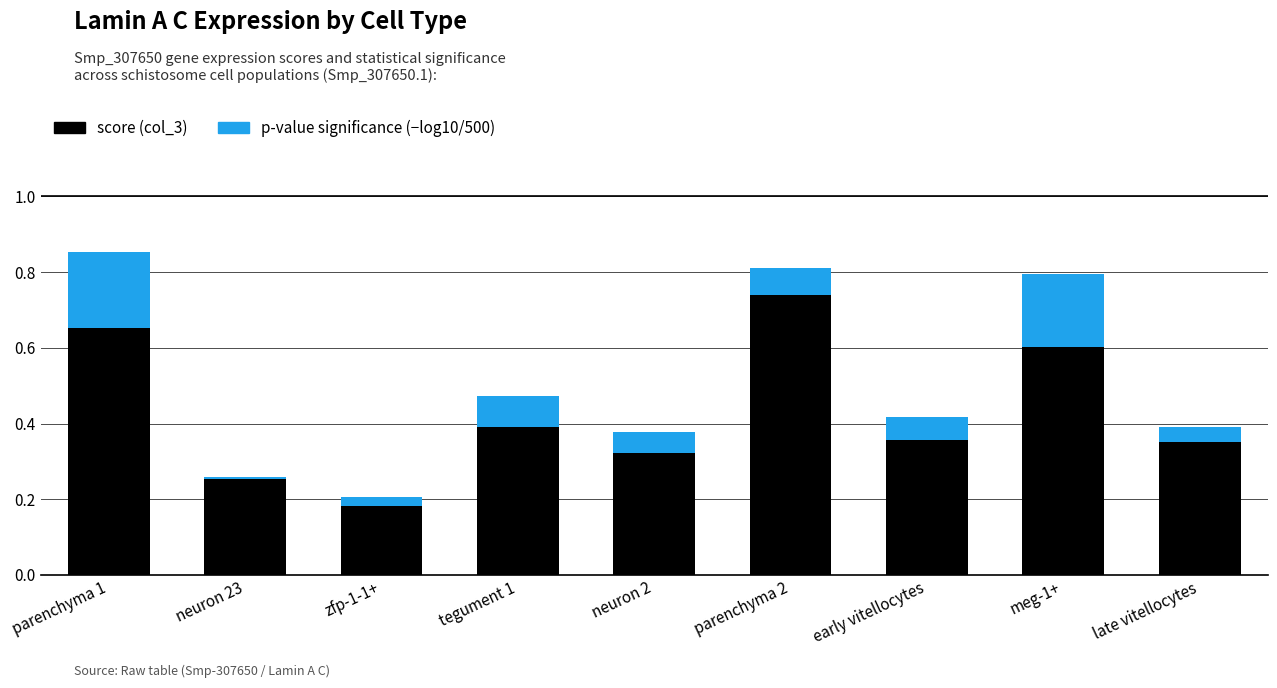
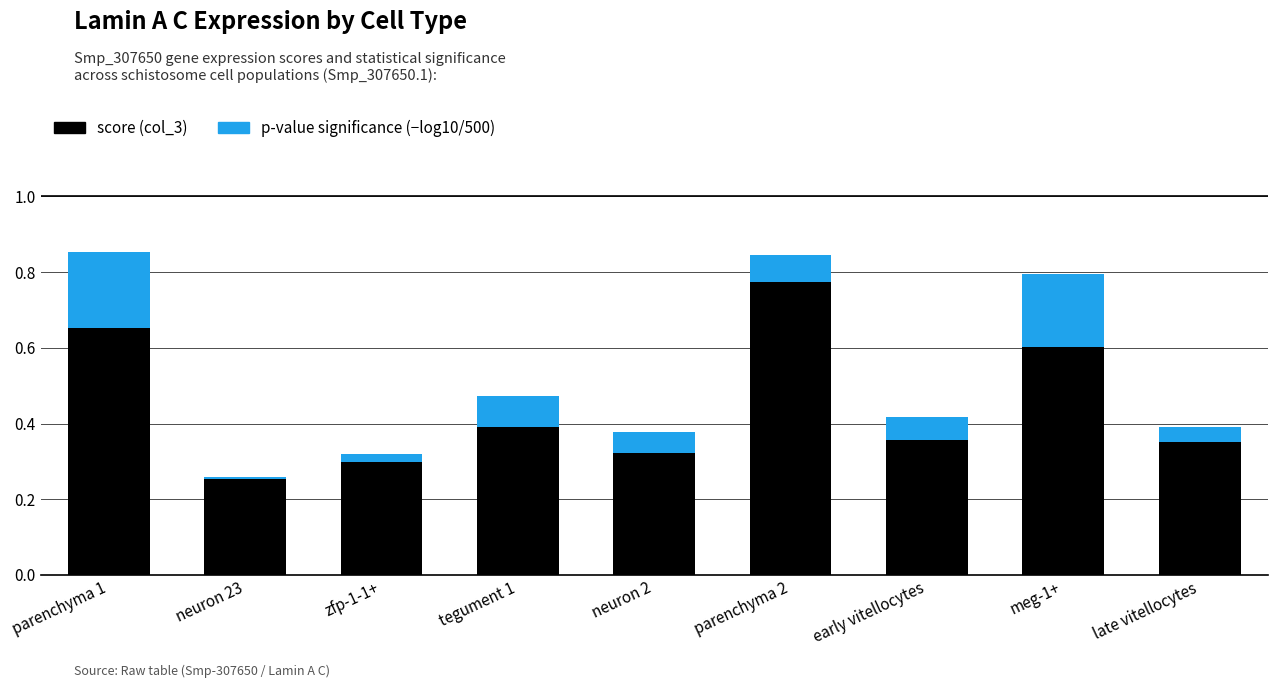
score (col_3), zfp-1-1+: 0.18 -> 0.30
score (col_3), parenchyma 2: 0.74 -> 0.77
